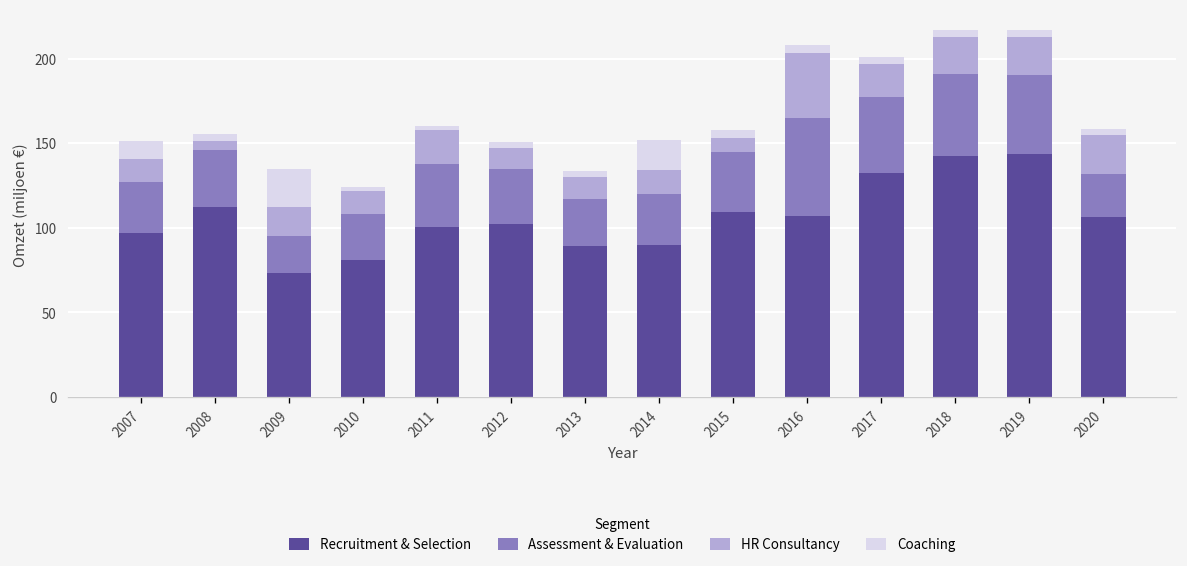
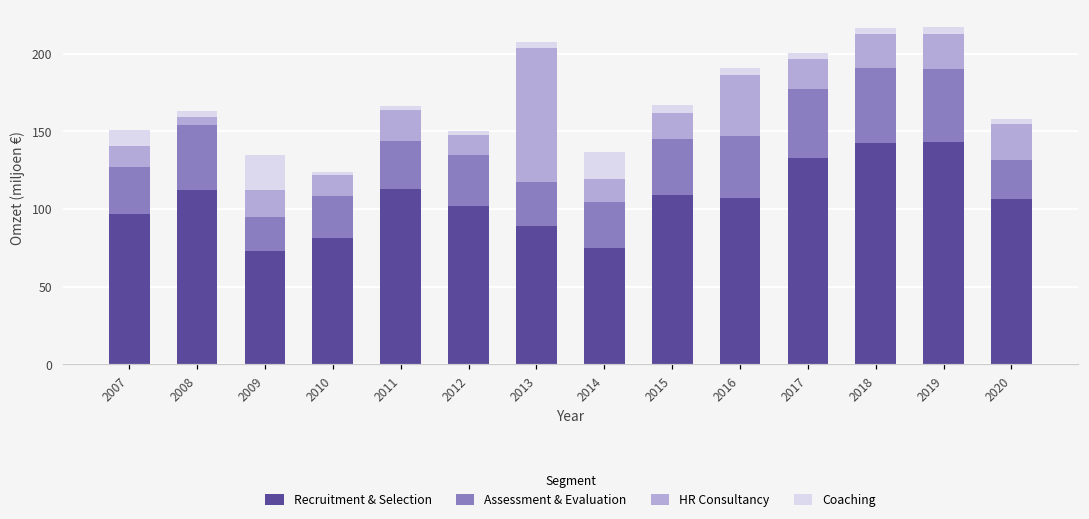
Assessment & Evaluation, 2008: 34 -> 42
Recruitment & Selection, 2011: 101 -> 113
Assessment & Evaluation, 2011: 37 -> 31
HR Consultancy, 2013: 13 -> 87
Recruitment & Selection, 2014: 90 -> 75
HR Consultancy, 2015: 8 -> 17
Assessment & Evaluation, 2016: 58 -> 40
